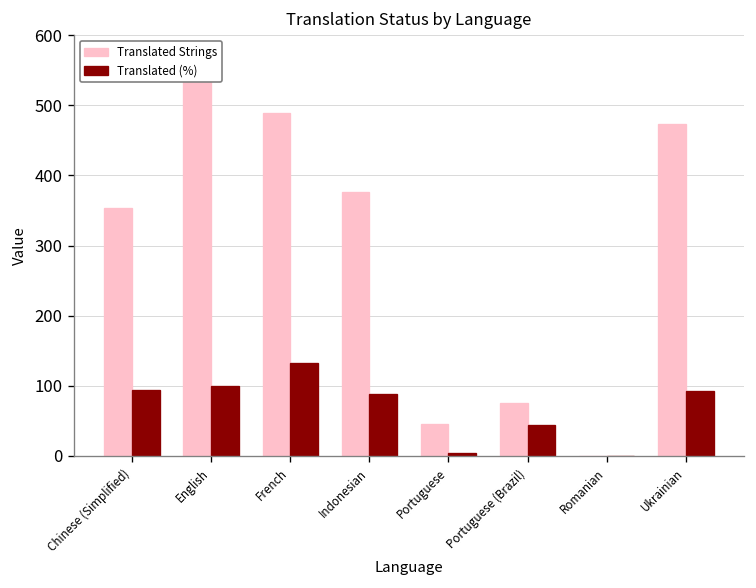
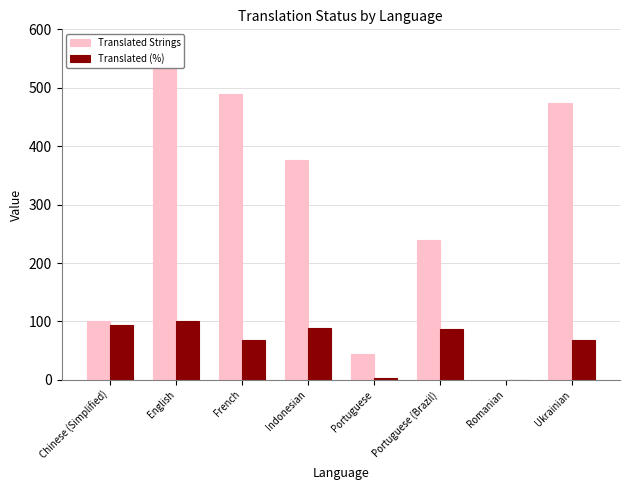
Translated Strings, Chinese (Simplified): 350 -> 100
Translated (%), French: 130 -> 70
Translated Strings, Portuguese (Brazil): 80 -> 240
Translated (%), Portuguese (Brazil): 40 -> 90
Translated (%), Ukrainian: 90 -> 70
